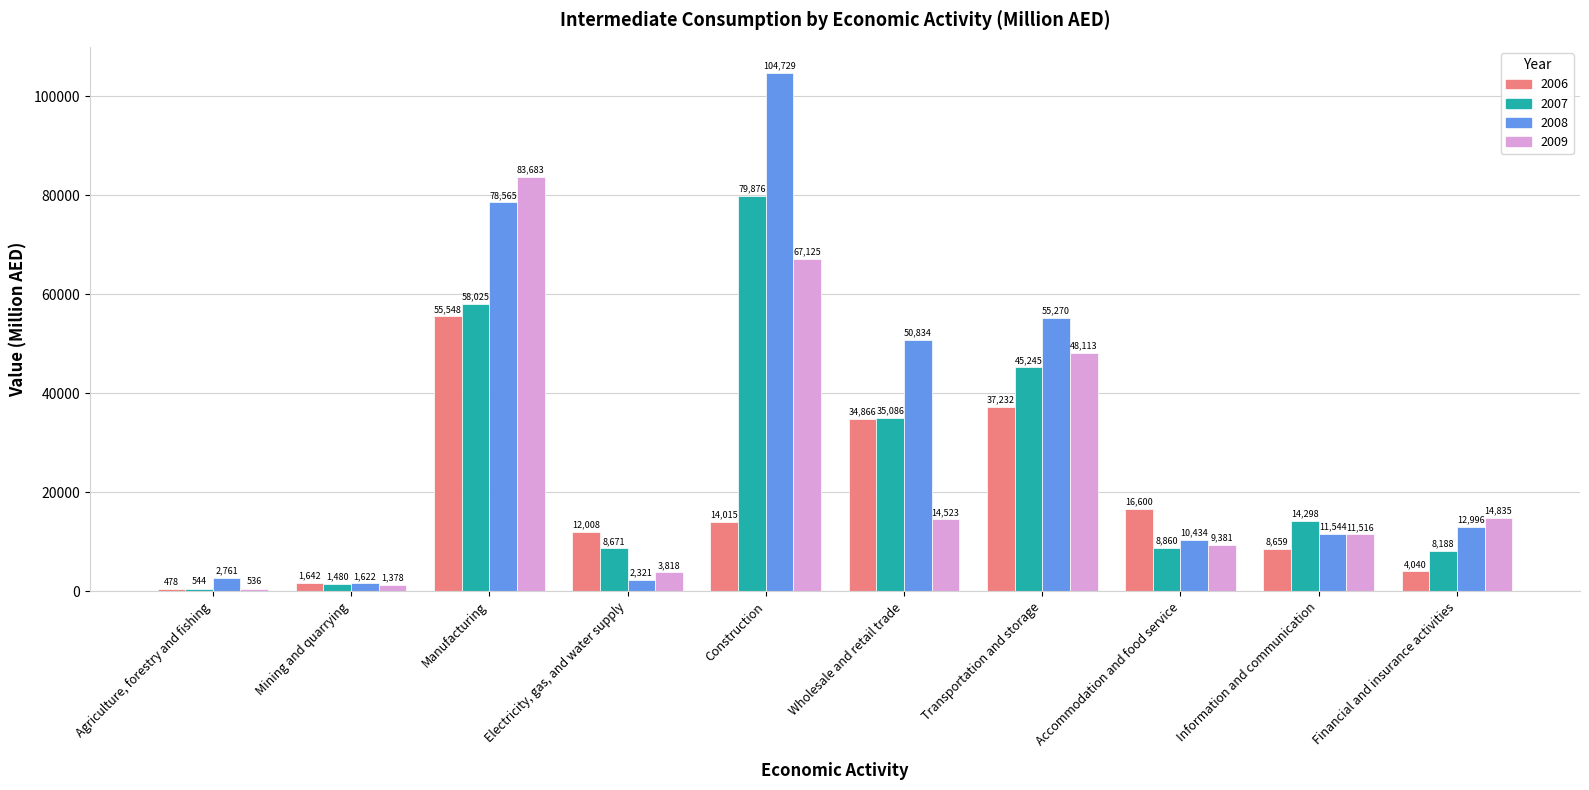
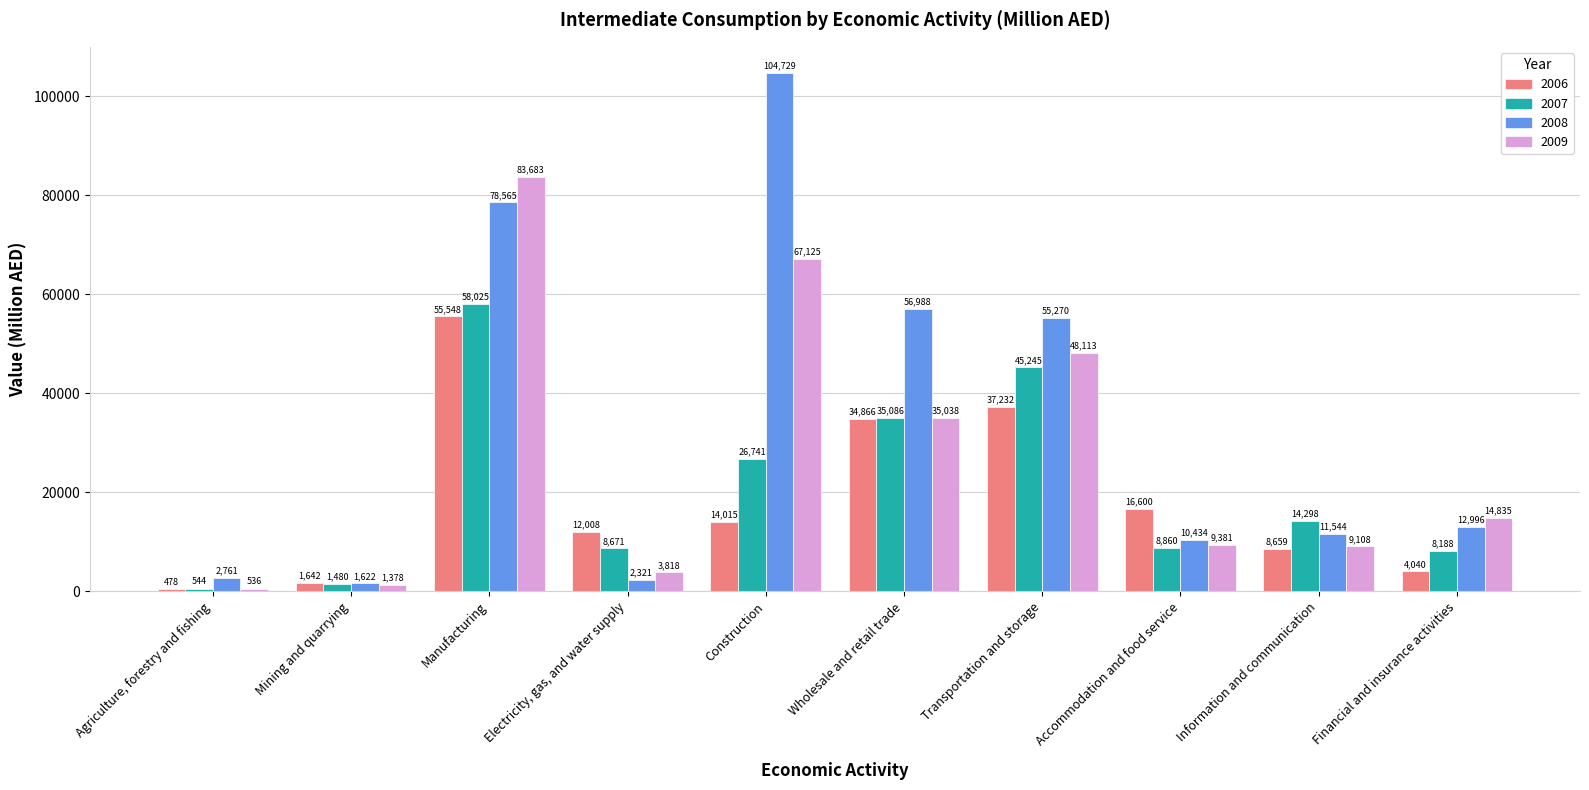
2007, Construction: 79,876 -> 26,741
2008, Wholesale and retail trade: 50,834 -> 56,988
2009, Wholesale and retail trade: 14,523 -> 35,038
2009, Information and communication: 11,516 -> 9,108
